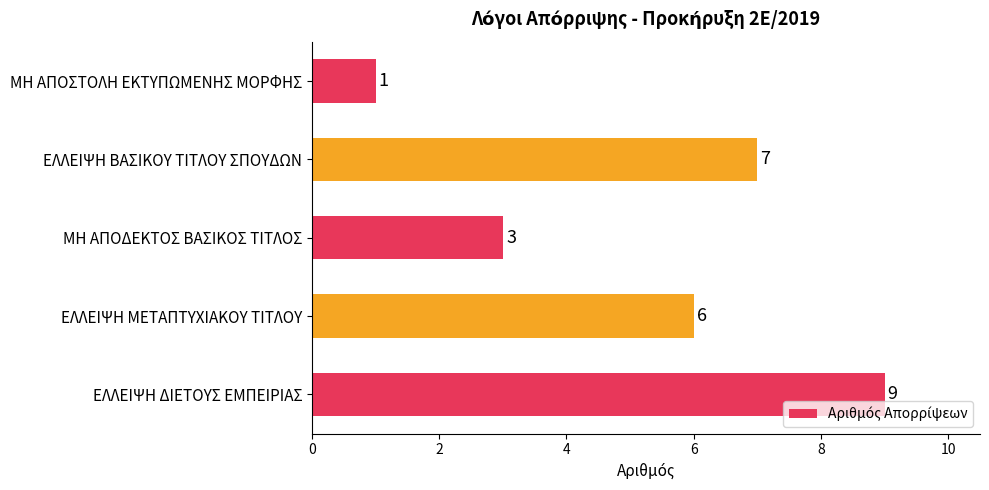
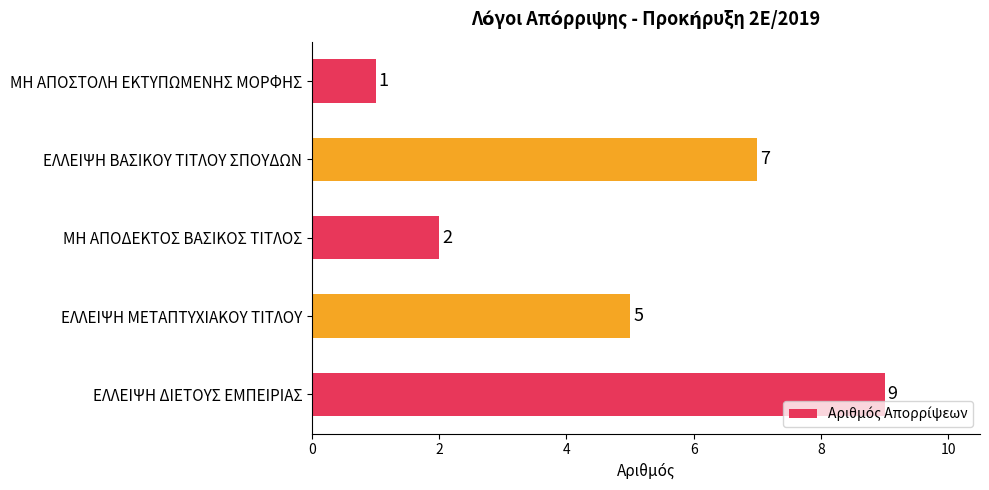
ΜΗ ΑΠΟΔΕΚΤΟΣ ΒΑΣΙΚΟΣ ΤΙΤΛΟΣ: 3 -> 2
ΕΛΛΕΙΨΗ ΜΕΤΑΠΤΥΧΙΑΚΟΥ ΤΙΤΛΟΥ: 6 -> 5
